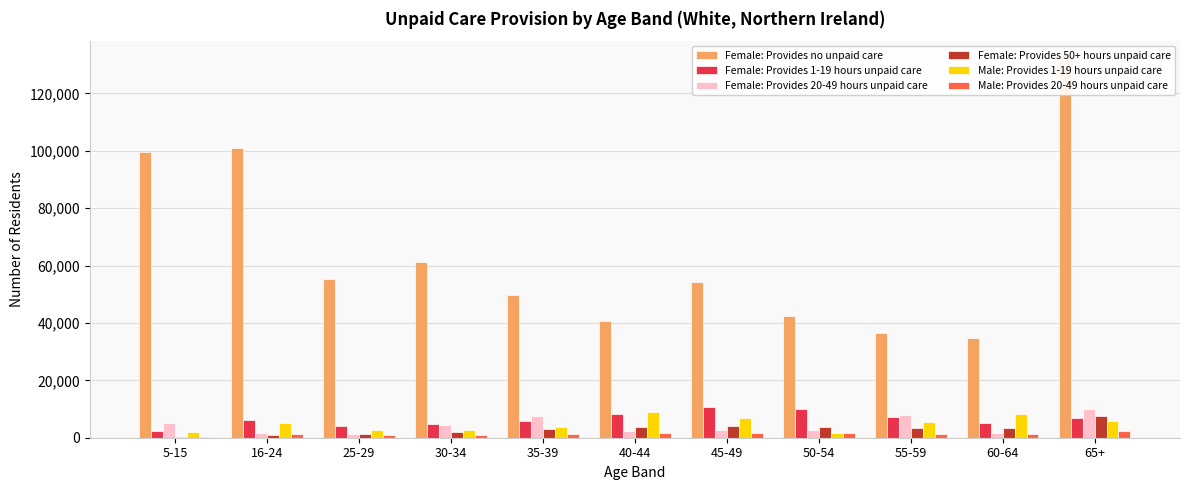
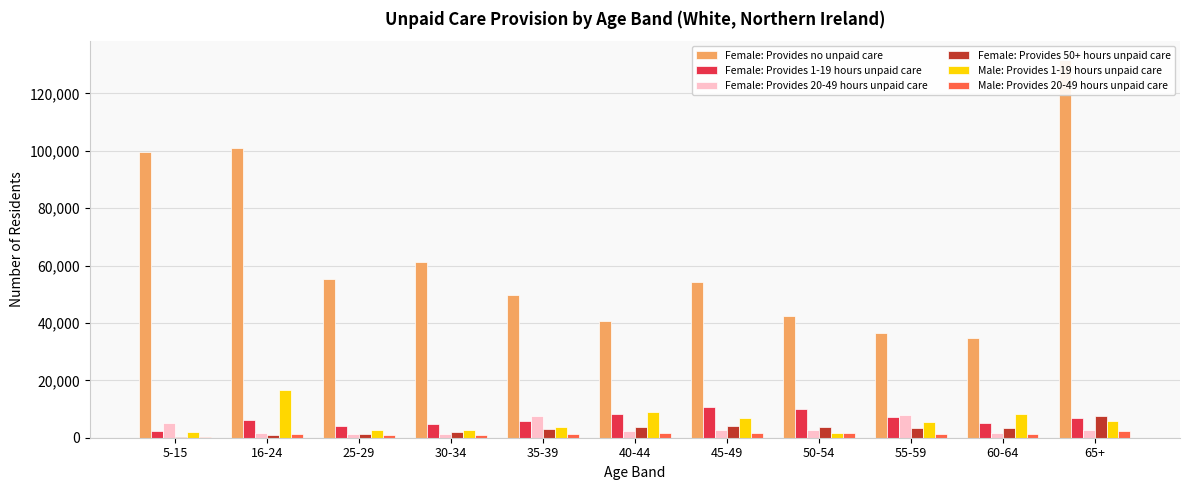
Male: Provides 1-19 hours unpaid care, 16-24: 5,000 -> 17,000
Female: Provides 20-49 hours unpaid care, 30-34: 4,000 -> 1,000
Female: Provides 20-49 hours unpaid care, 65+: 10,000 -> 3,000
